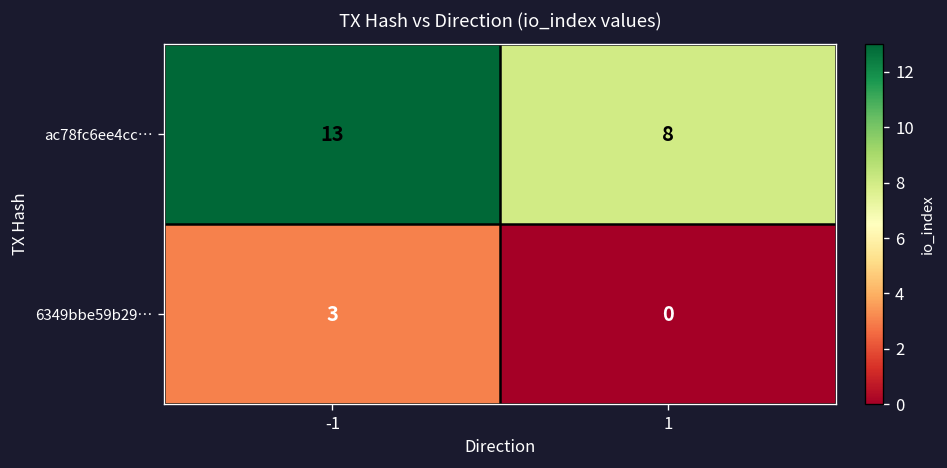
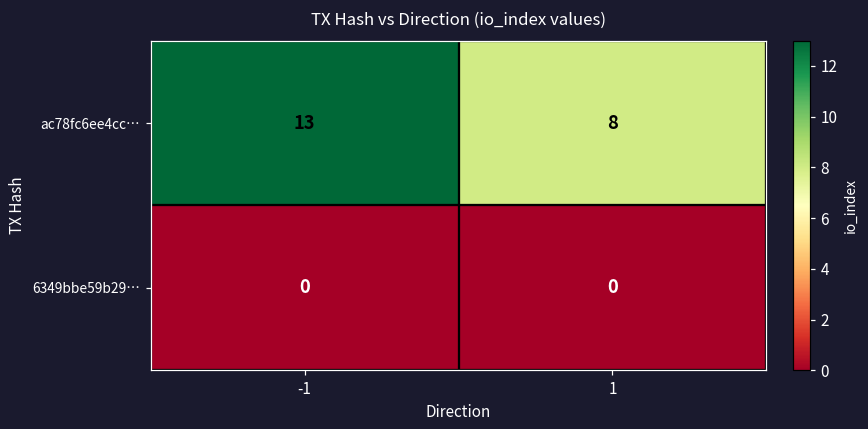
6349bbe59b29…, -1: 3 -> 0
